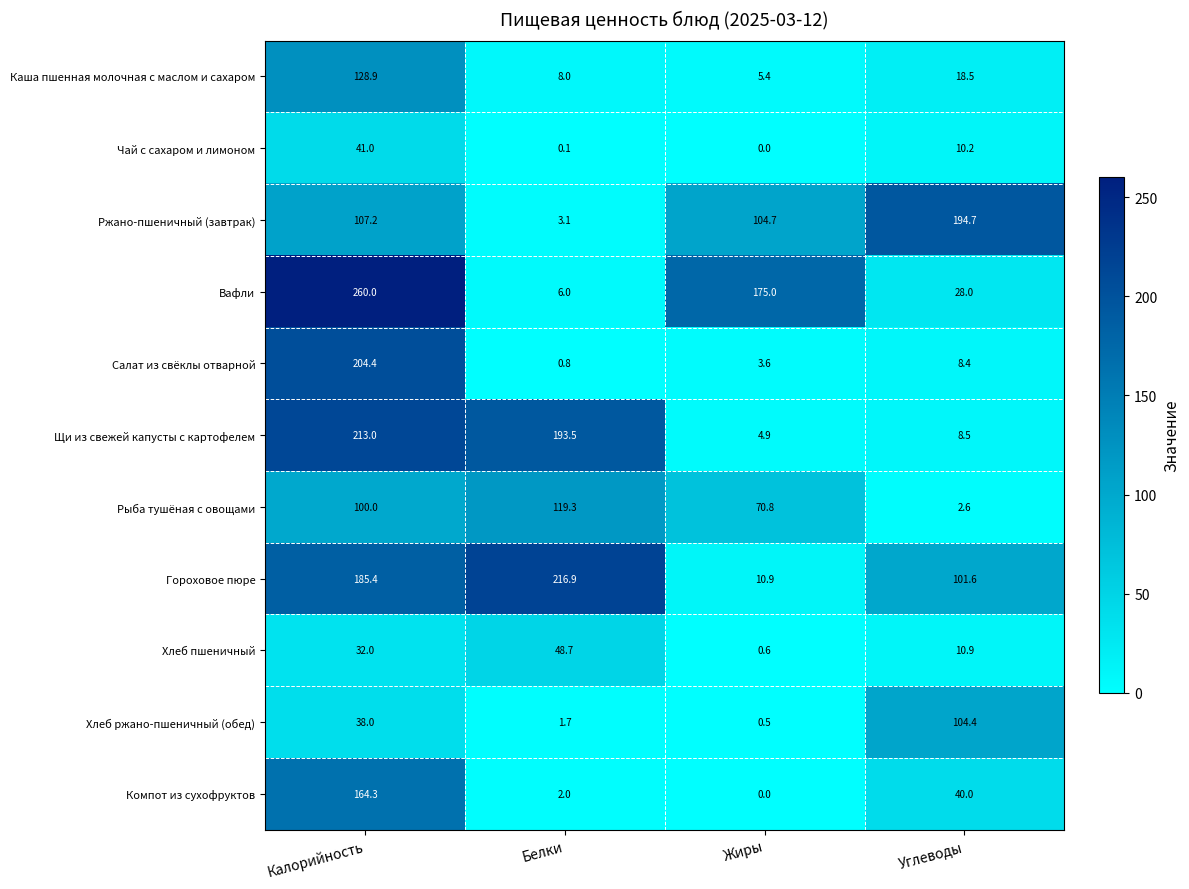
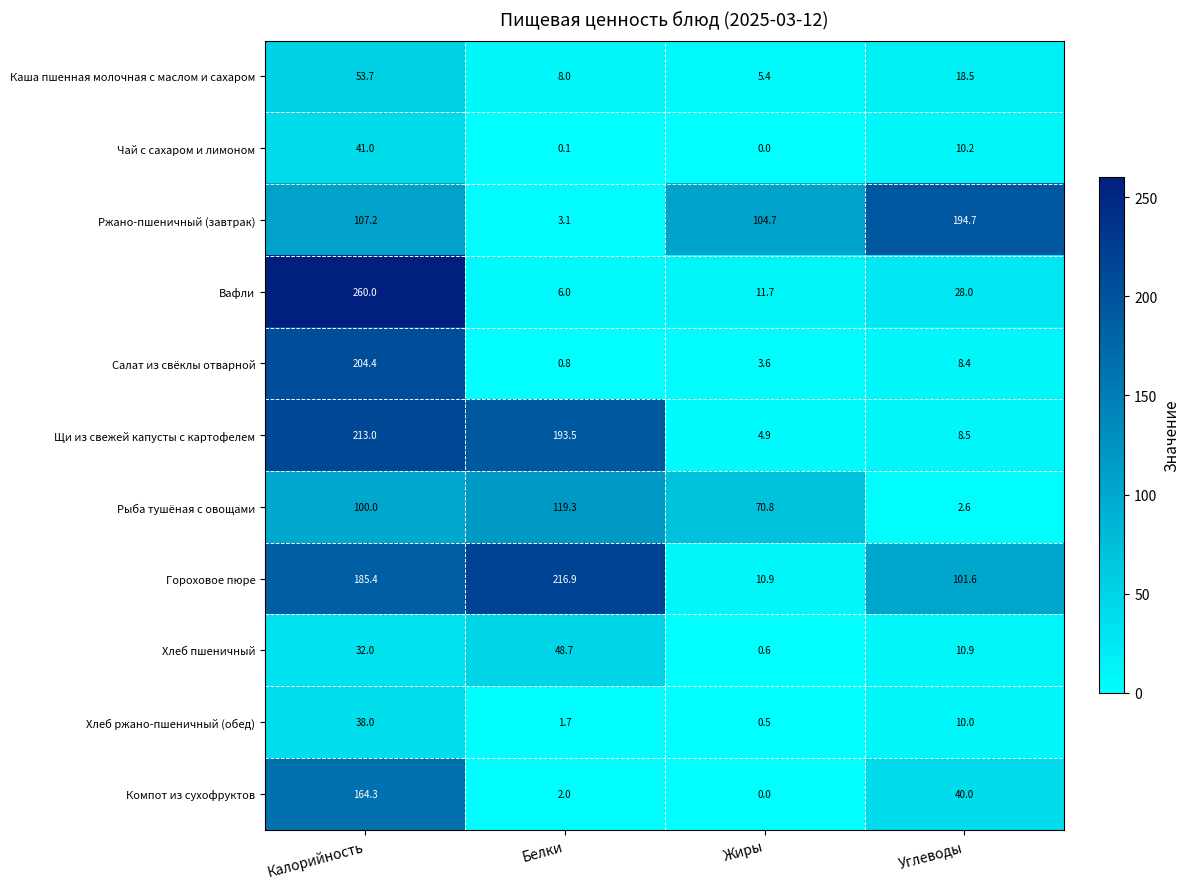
Каша пшенная молочная с маслом и сахаром, Калорийность: 128.9 -> 53.7
Вафли, Жиры: 175.0 -> 11.7
Хлеб ржано-пшеничный (обед), Углеводы: 104.4 -> 10.0
